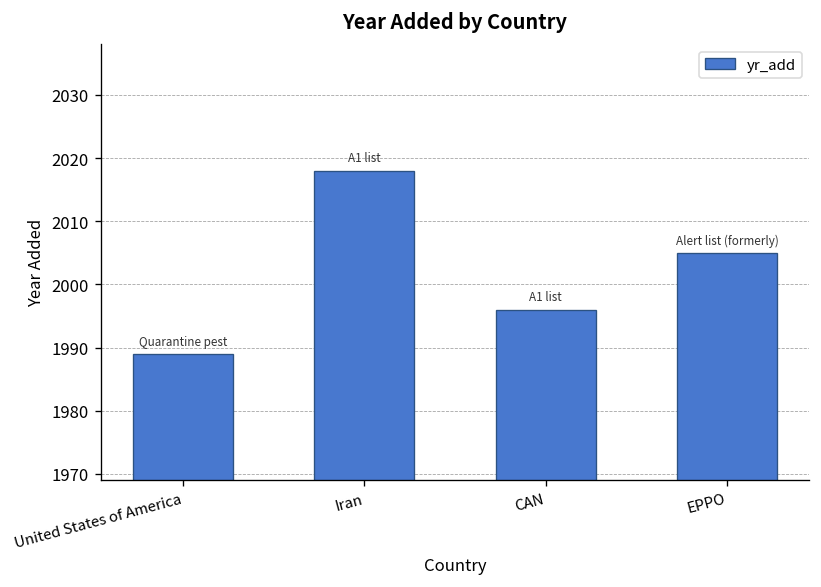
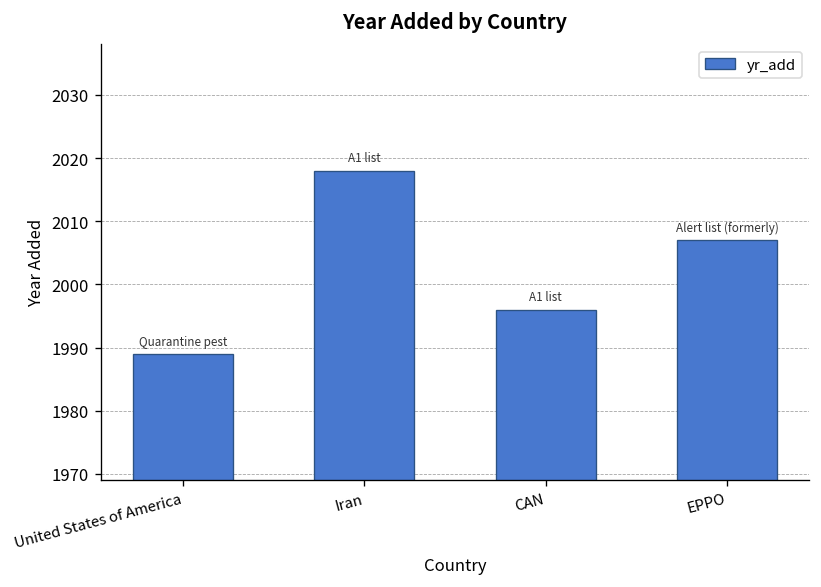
EPPO: 2005 -> 2007
